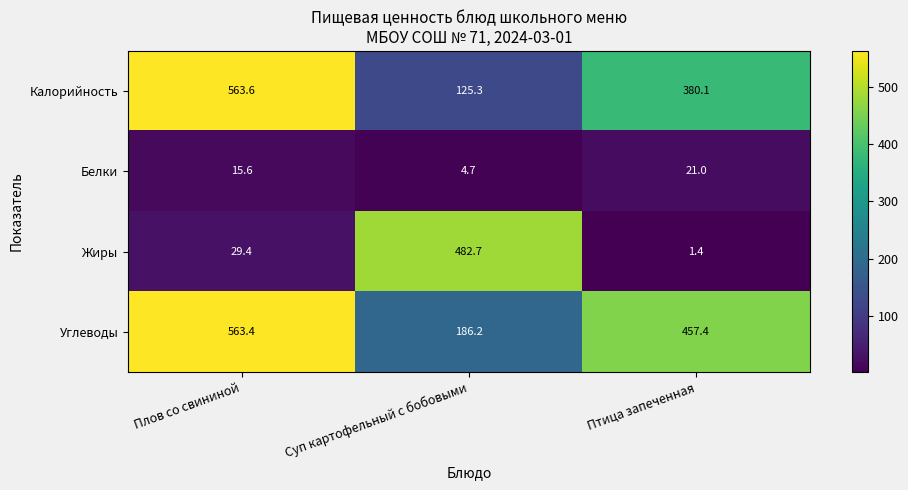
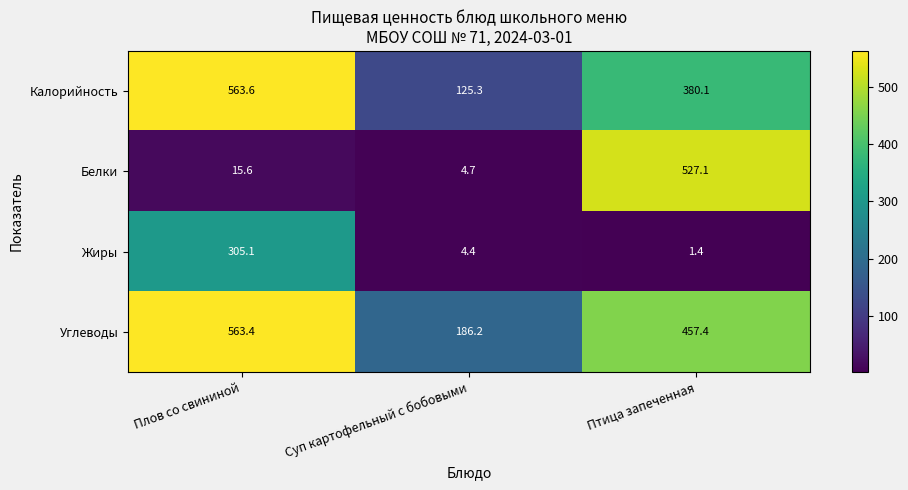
Белки, Птица запеченная: 21.0 -> 527.1
Жиры, Плов со свининой: 29.4 -> 305.1
Жиры, Суп картофельный с бобовыми: 482.7 -> 4.4
